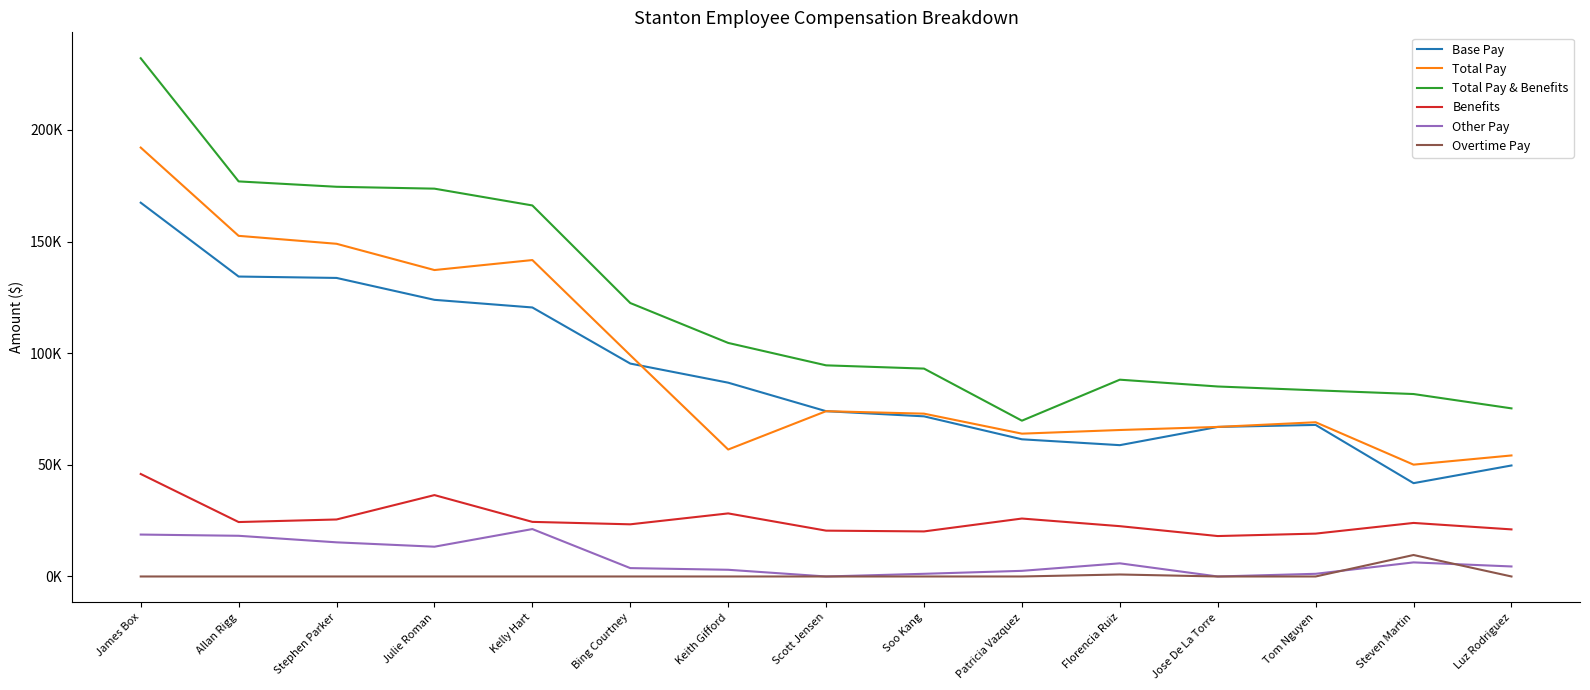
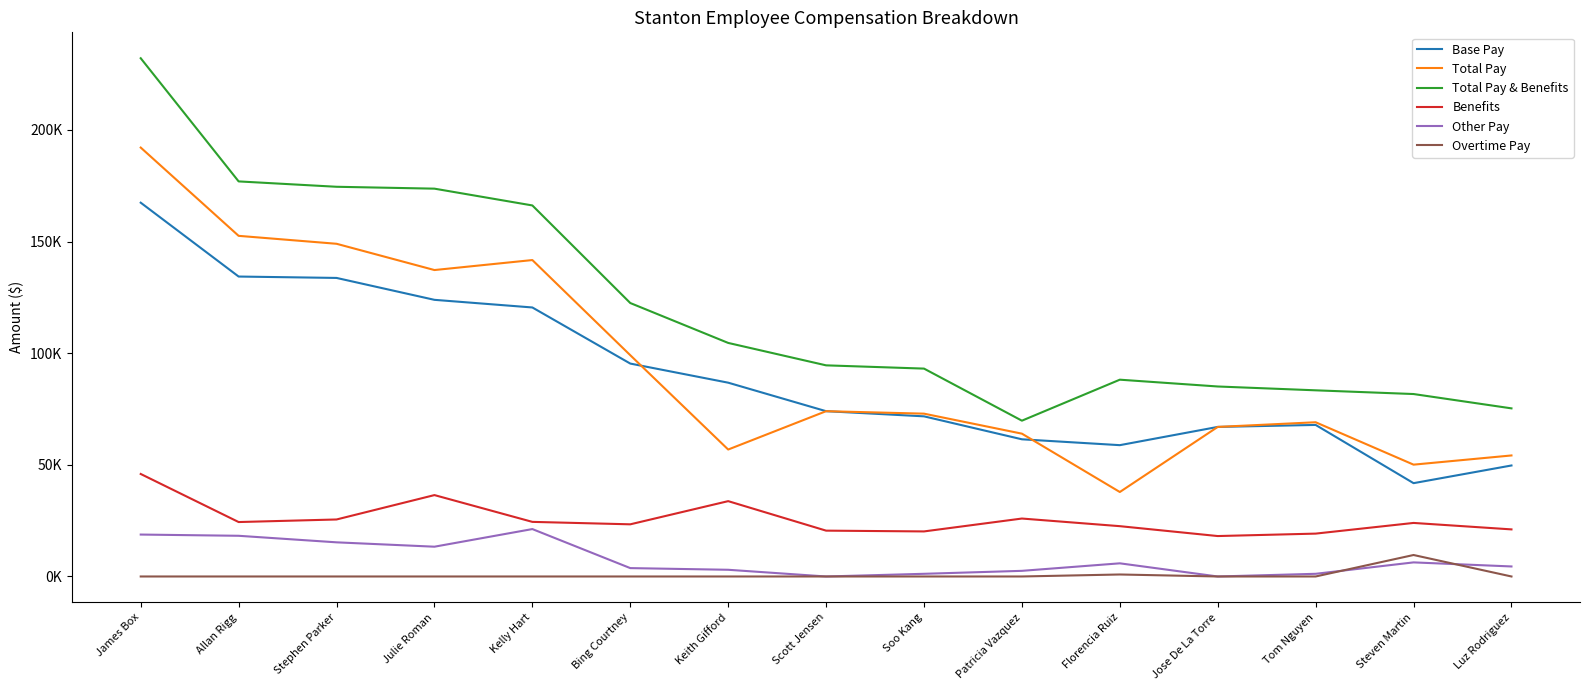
Benefits, Keith Gifford: 28000 -> 34000
Total Pay, Florencia Ruiz: 66000 -> 38000
